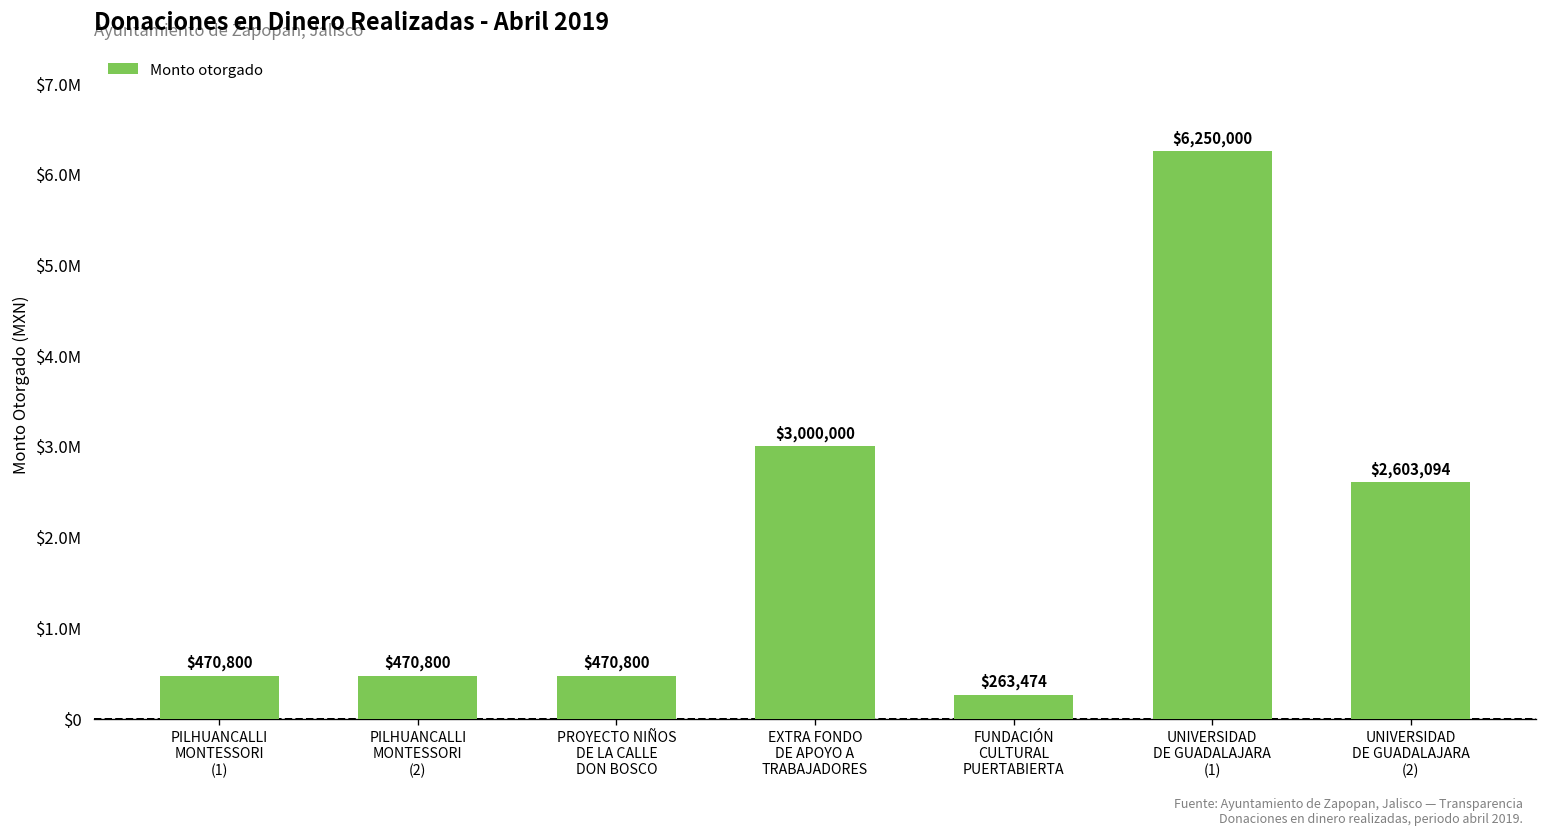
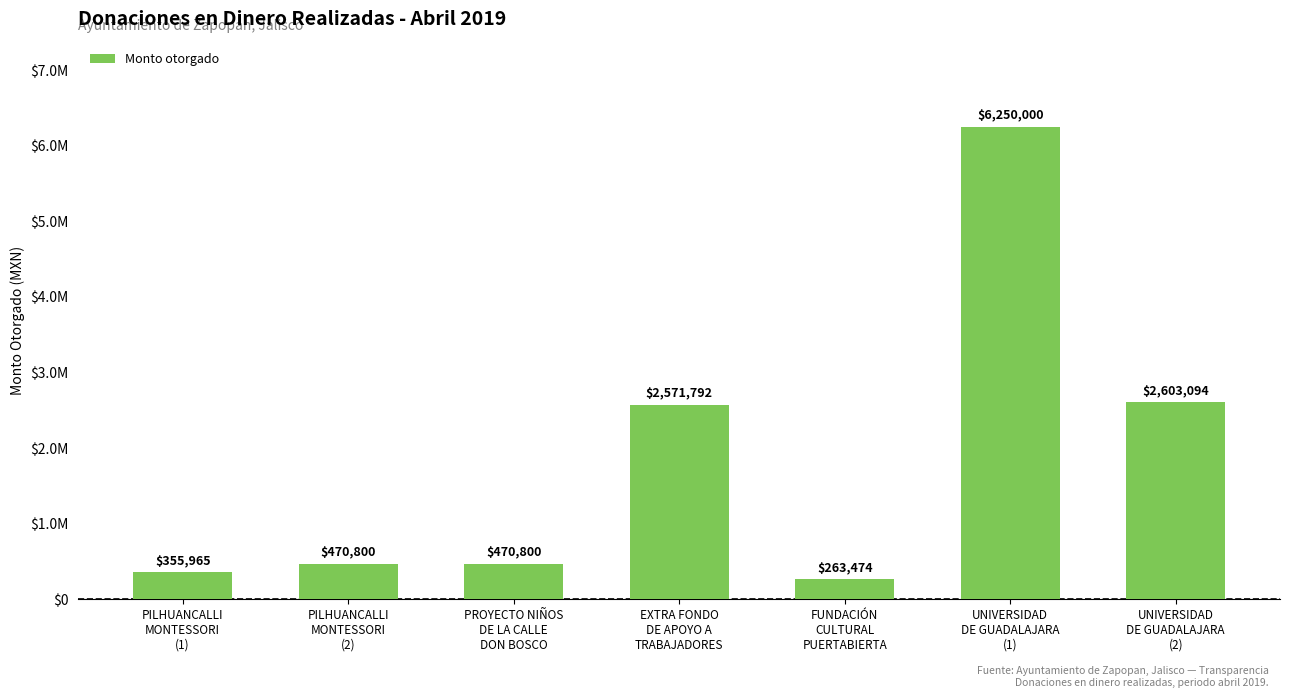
PILHUANCALLI MONTESSORI (1): $470,800 -> $355,965
EXTRA FONDO DE APOYO A TRABAJADORES: $3,000,000 -> $2,571,792
